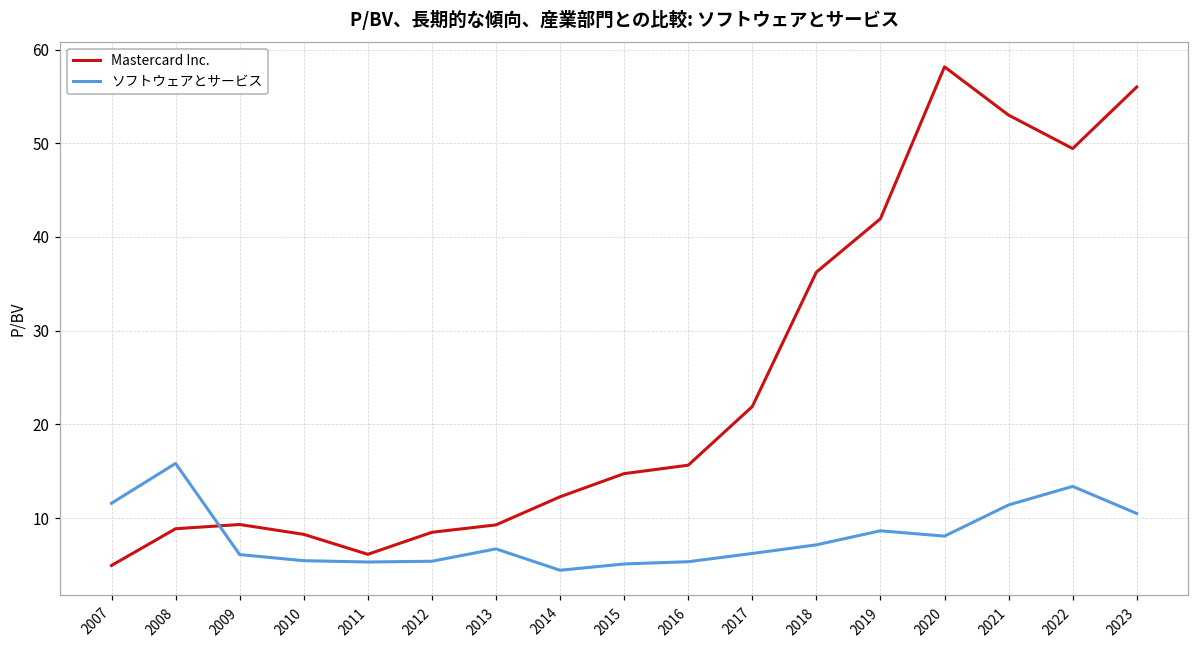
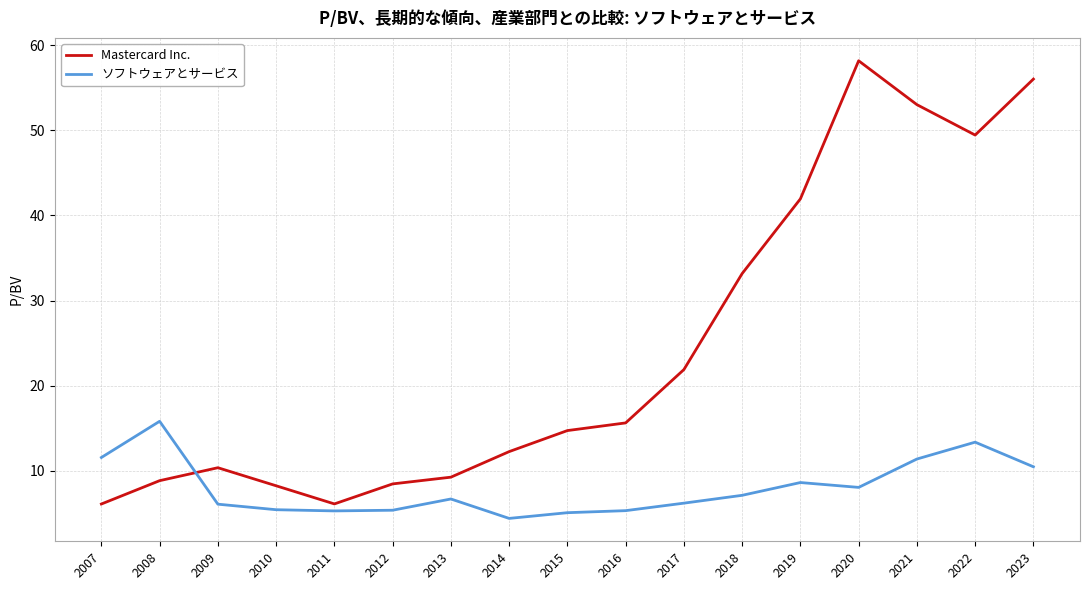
Mastercard Inc., 2007: 5 -> 6
Mastercard Inc., 2009: 9 -> 10
Mastercard Inc., 2018: 36 -> 33
